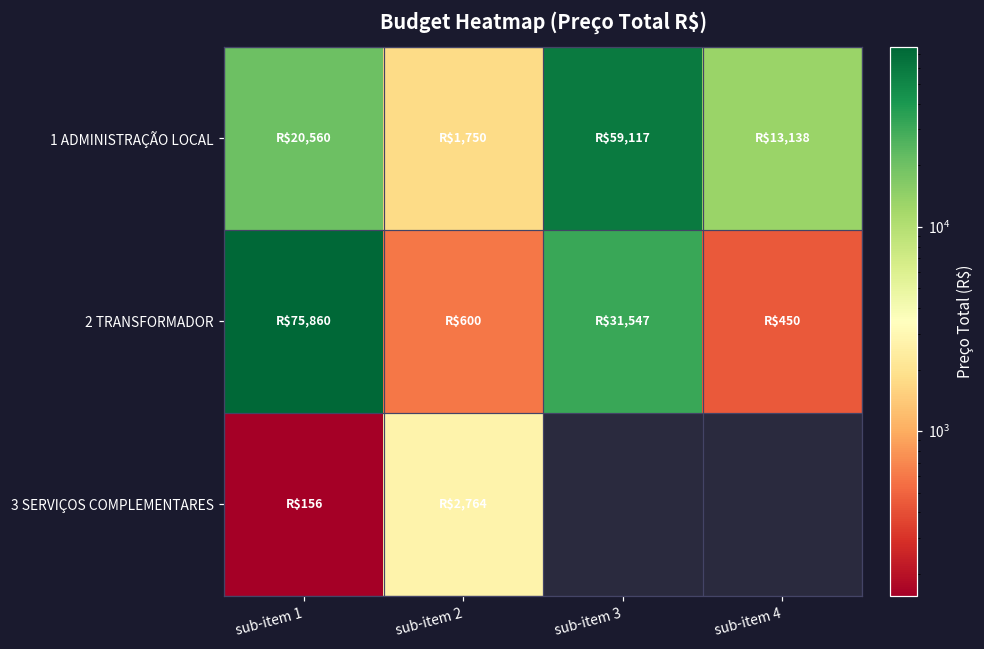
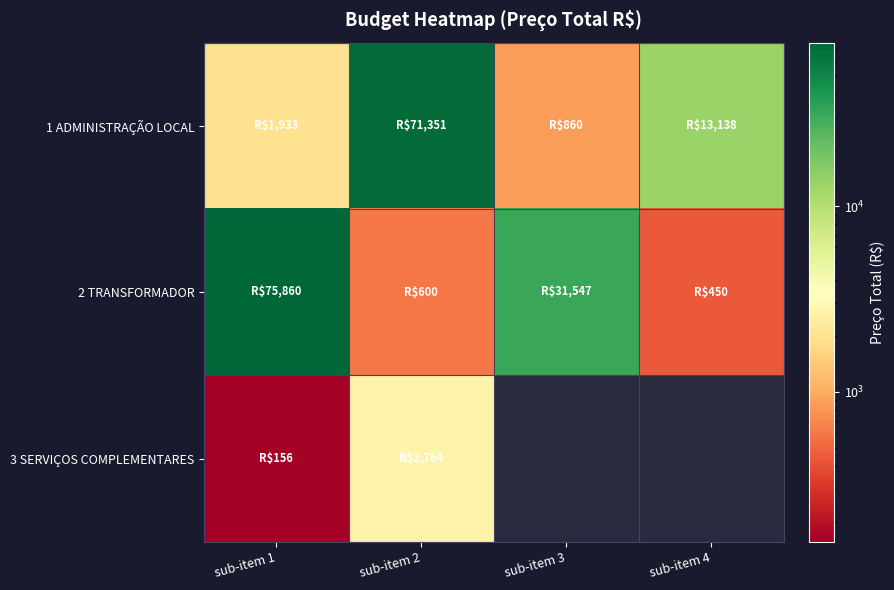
1 ADMINISTRAÇÃO LOCAL, sub-item 1: $20,560 -> $1,933
1 ADMINISTRAÇÃO LOCAL, sub-item 2: $1,750 -> $71,351
1 ADMINISTRAÇÃO LOCAL, sub-item 3: $59,117 -> $860
